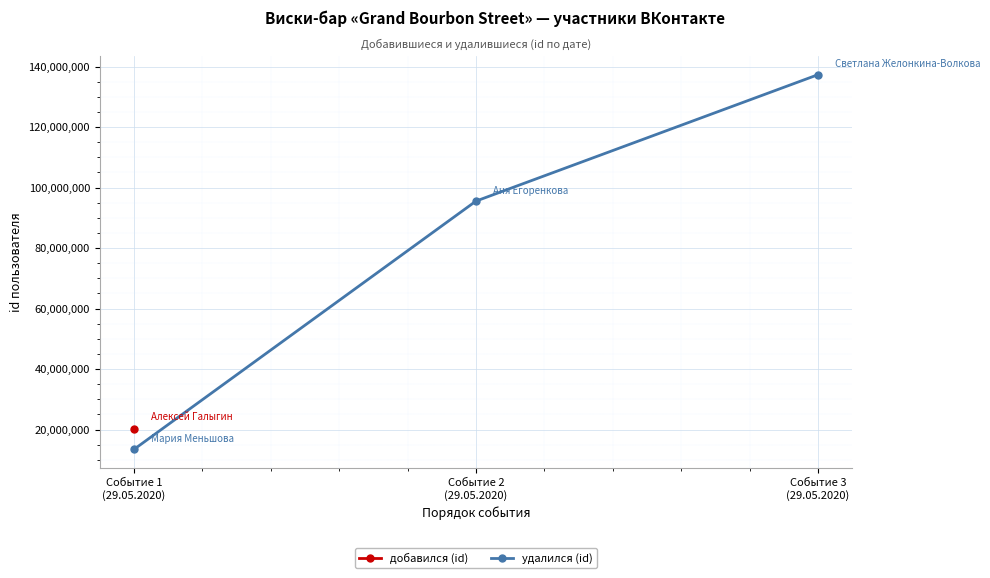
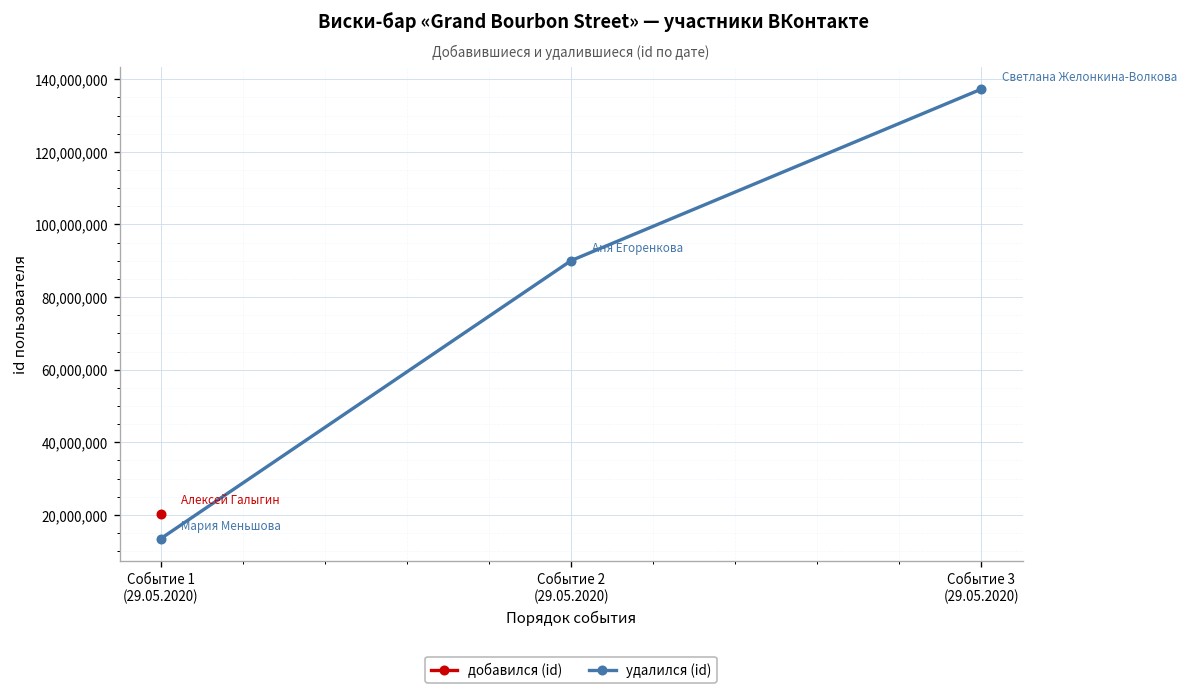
удалился (id), Событие 2 (29.05.2020): 96,000,000 -> 90,000,000
